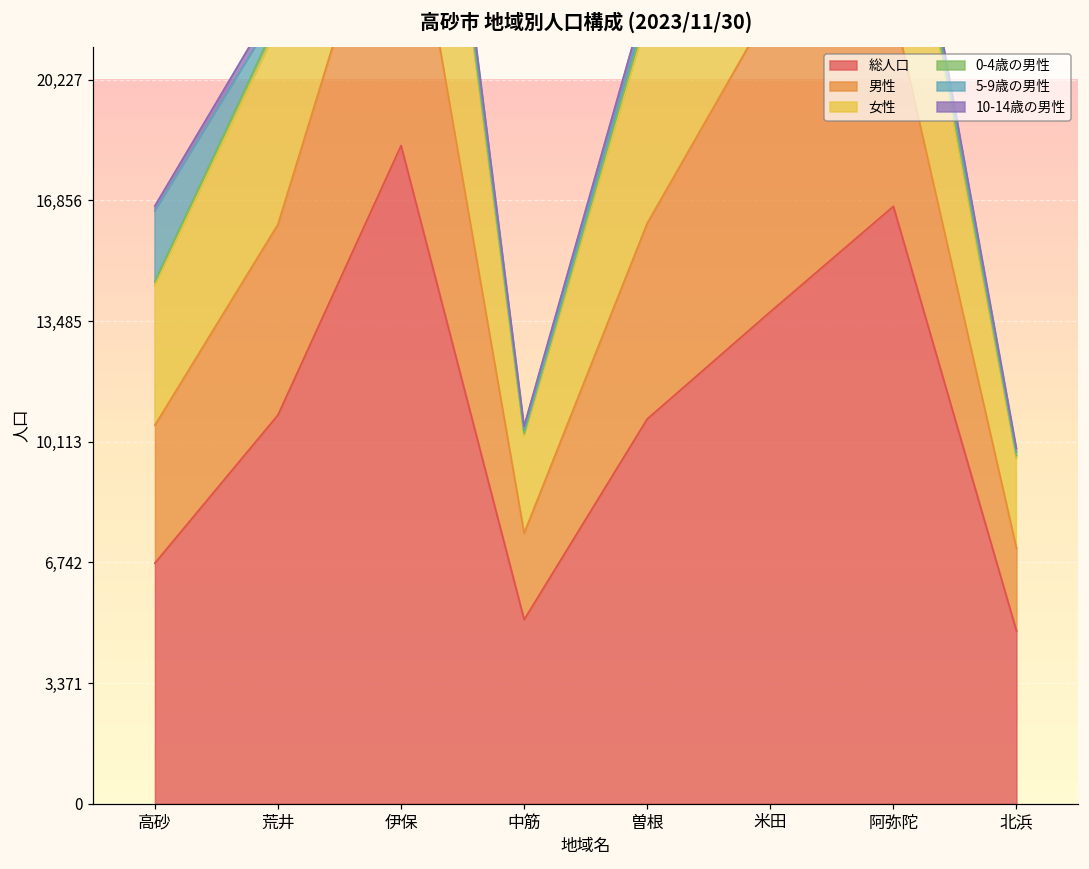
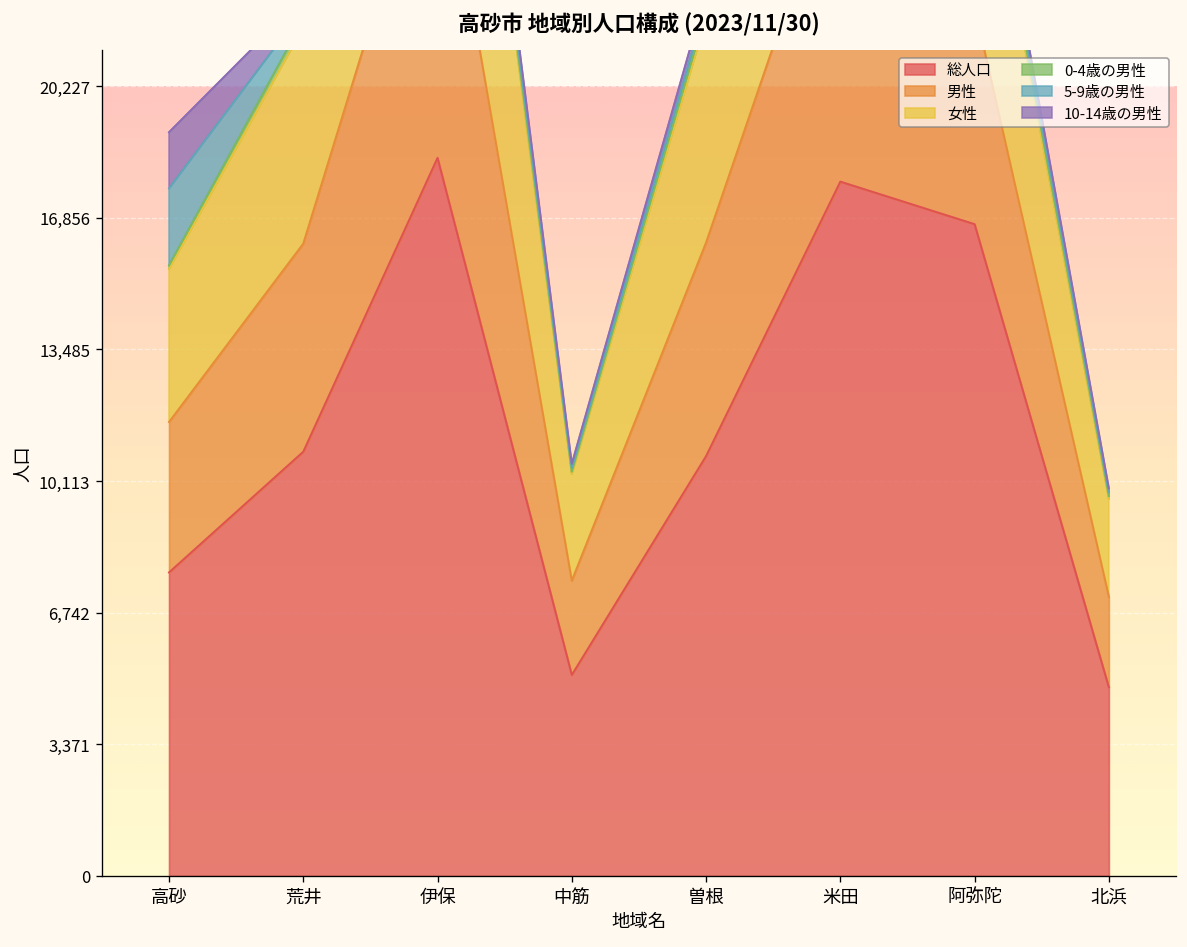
総人口, 高砂: 6,700 -> 7,800
10-14歳の男性, 高砂: 100 -> 1,400
総人口, 米田: 13,700 -> 17,800
